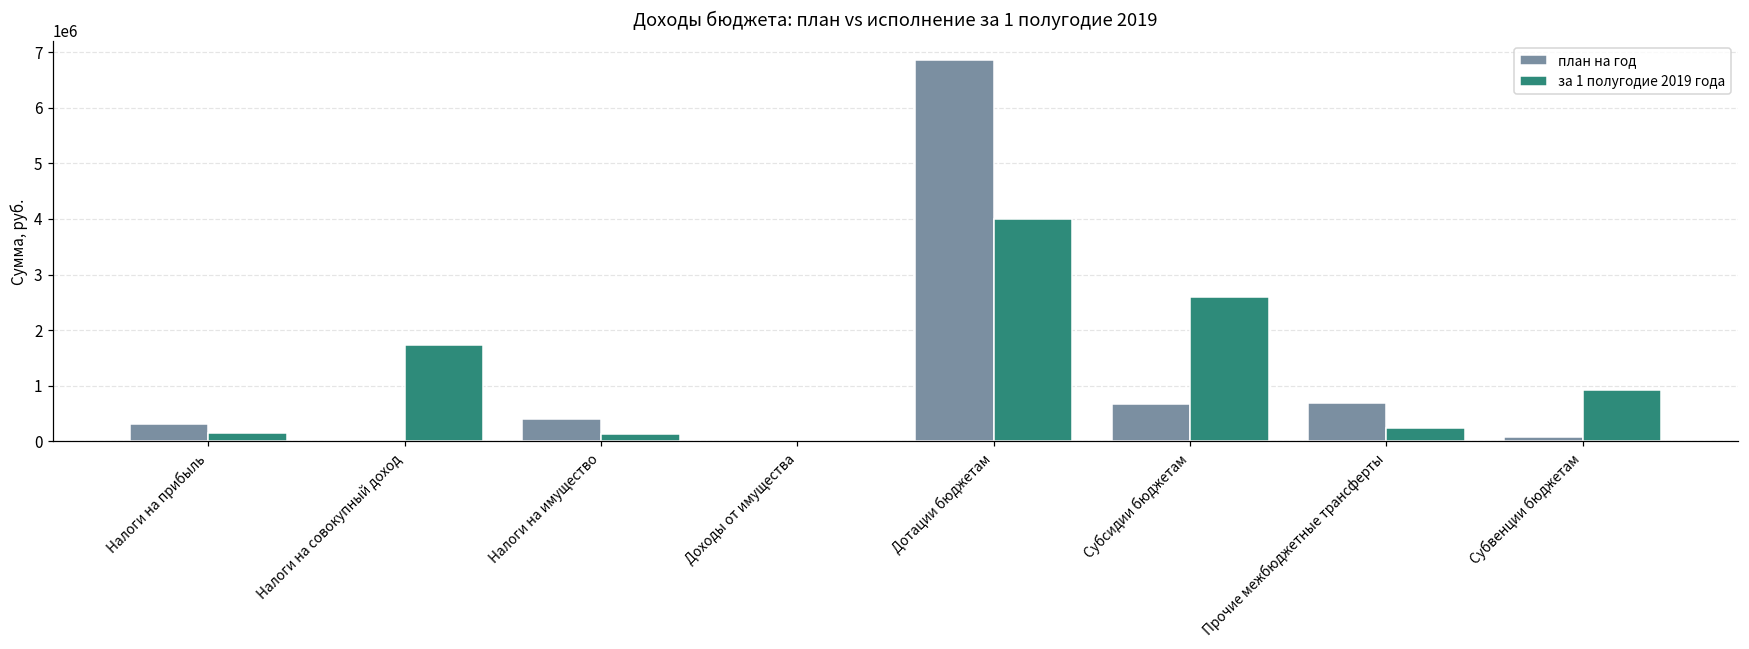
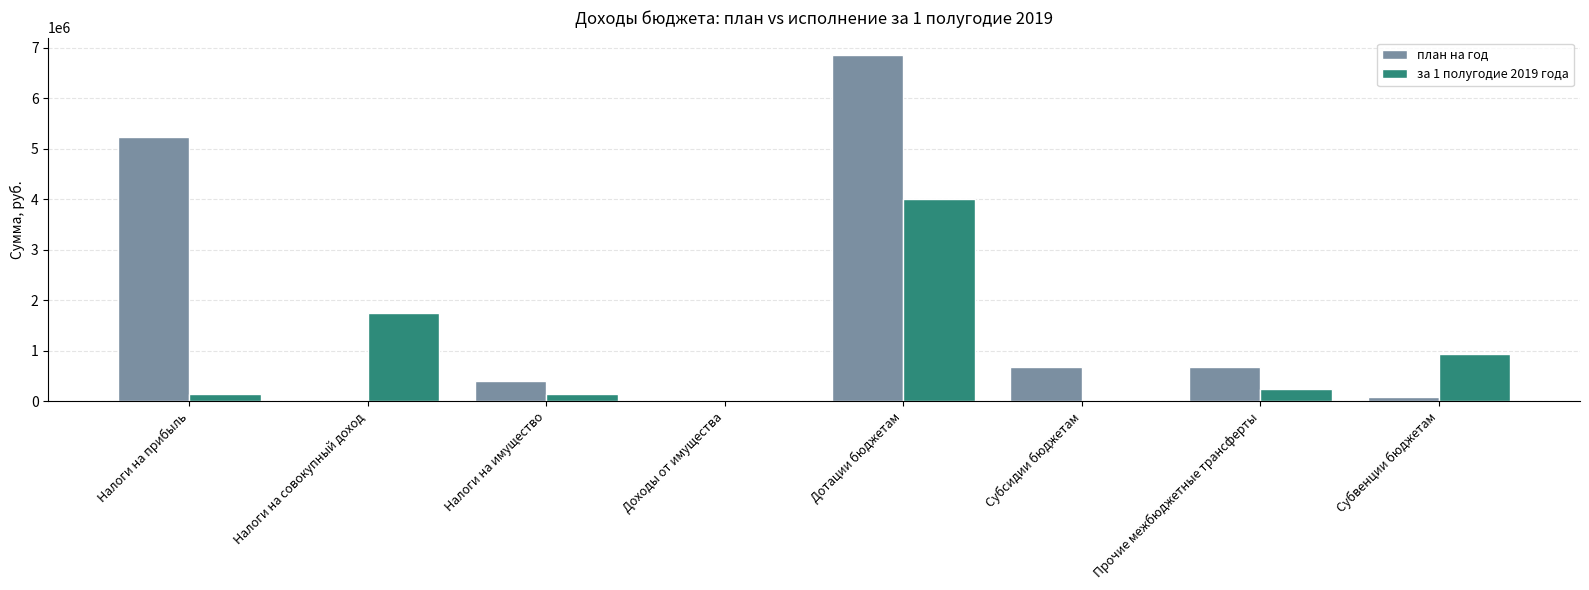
план на год, Налоги на прибыль: 300000 -> 5200000
за 1 полугодие 2019 года, Субсидии бюджетам: 2600000 -> 0
